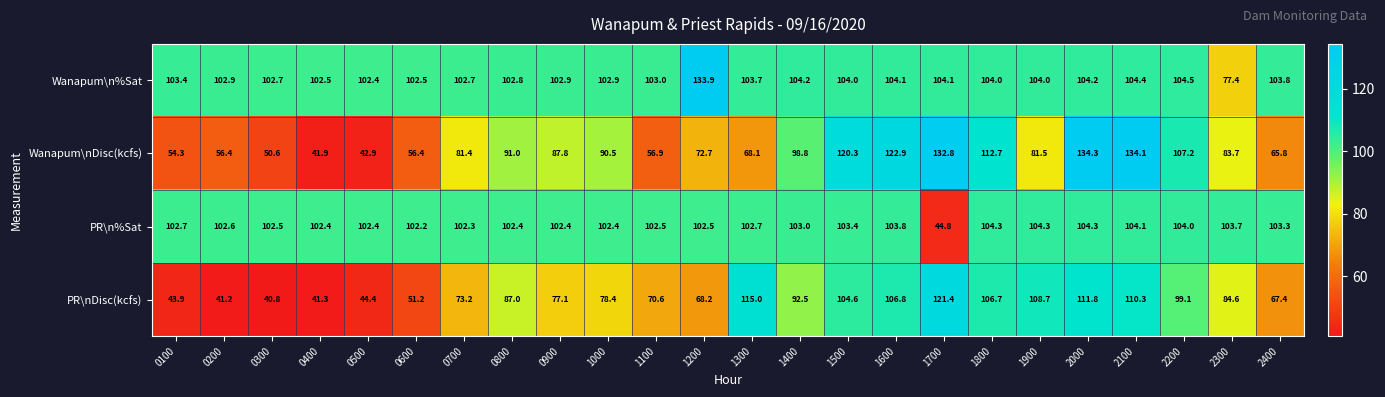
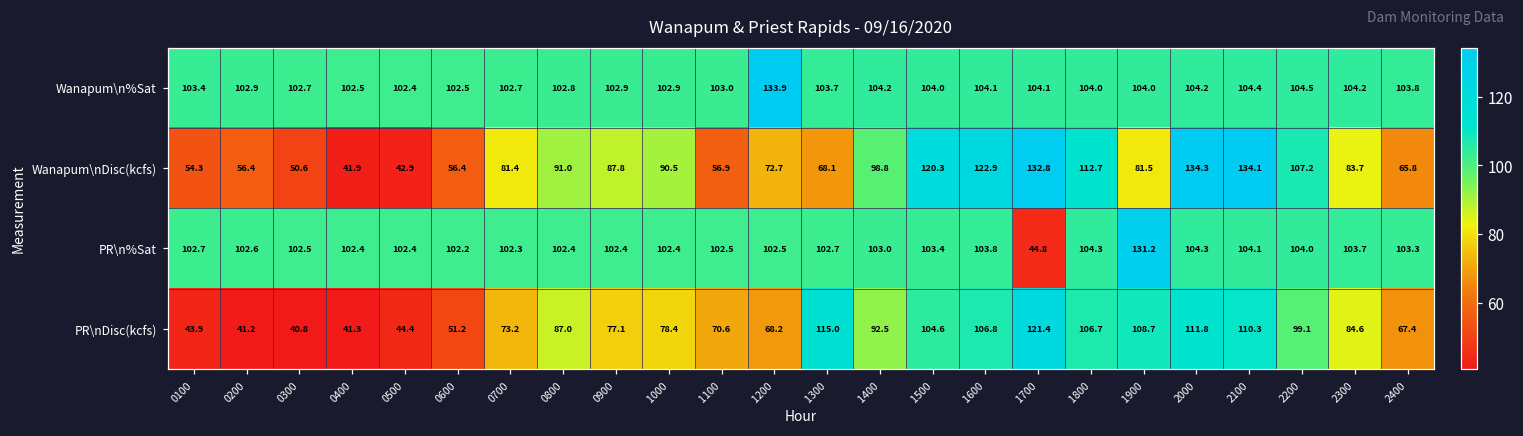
Wanapum\n%Sat, 2300: 77.4 -> 104.2
PR\n%Sat, 1900: 104.3 -> 131.2
